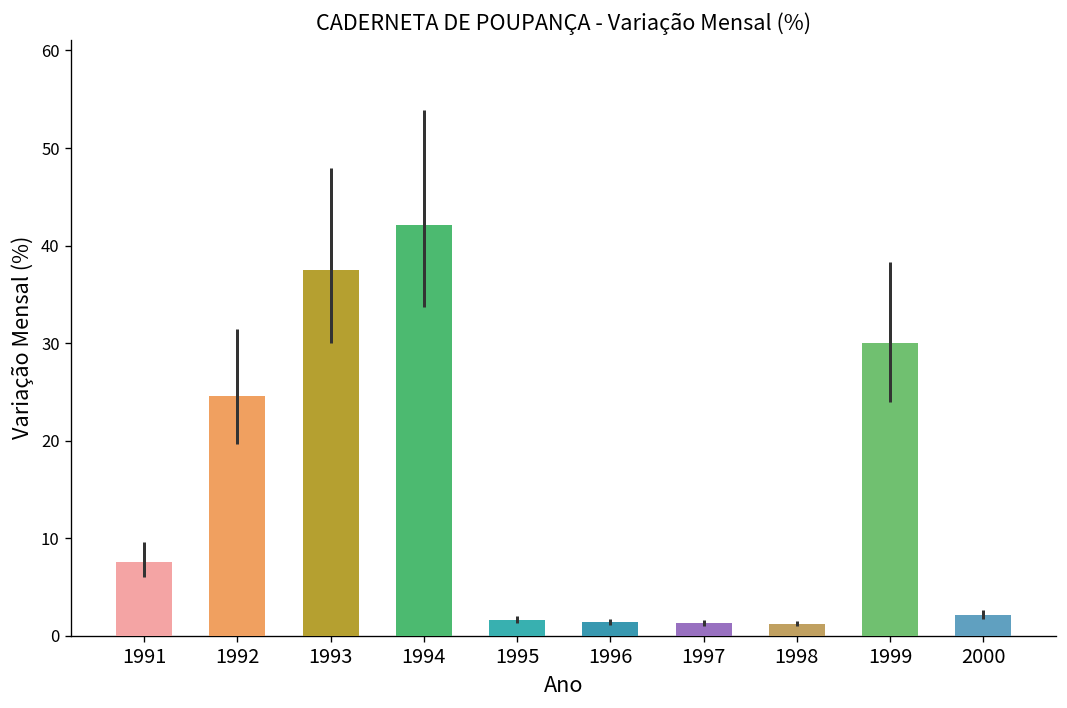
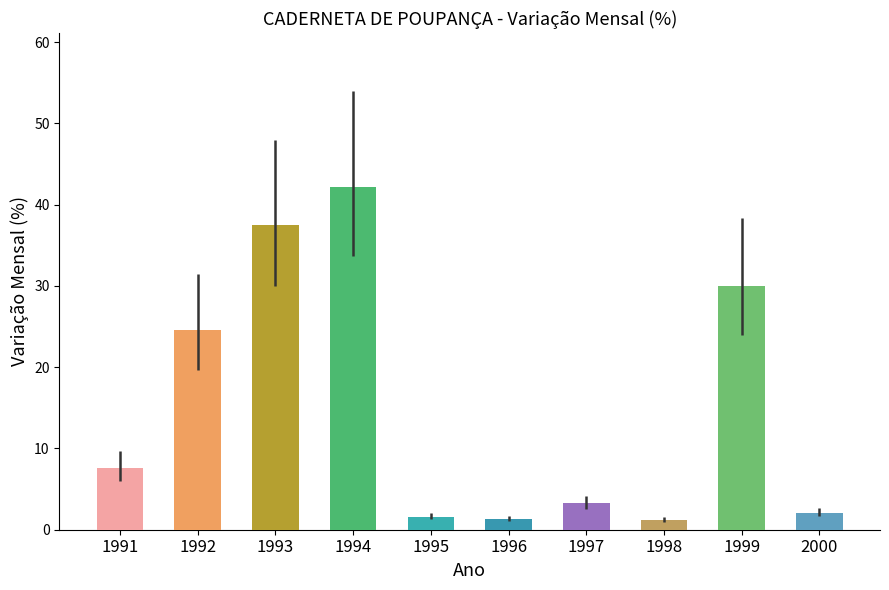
1997: 1 -> 3
